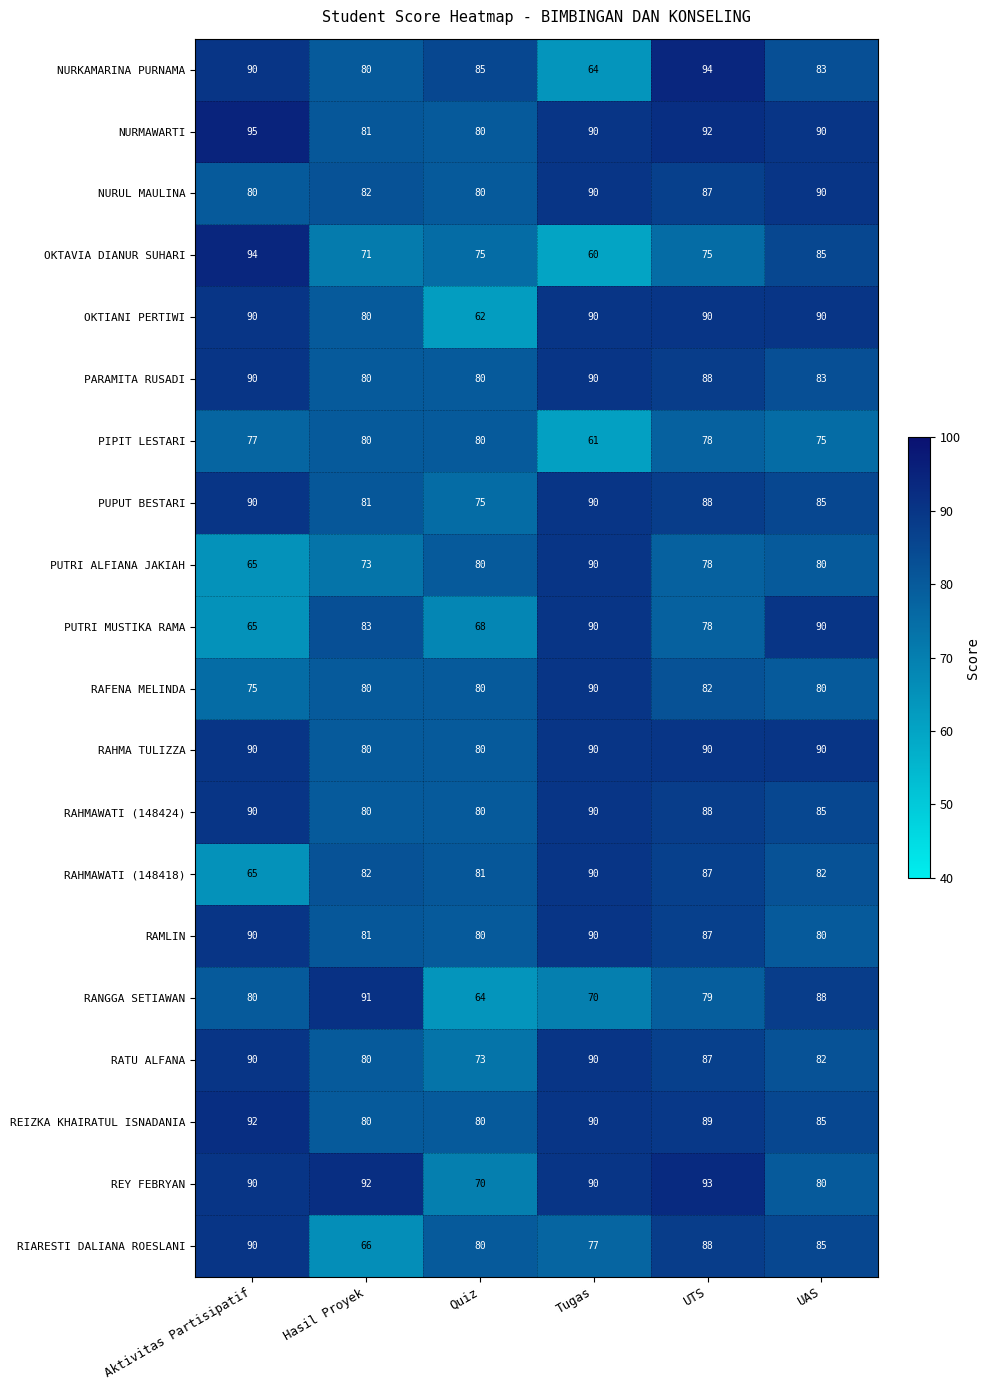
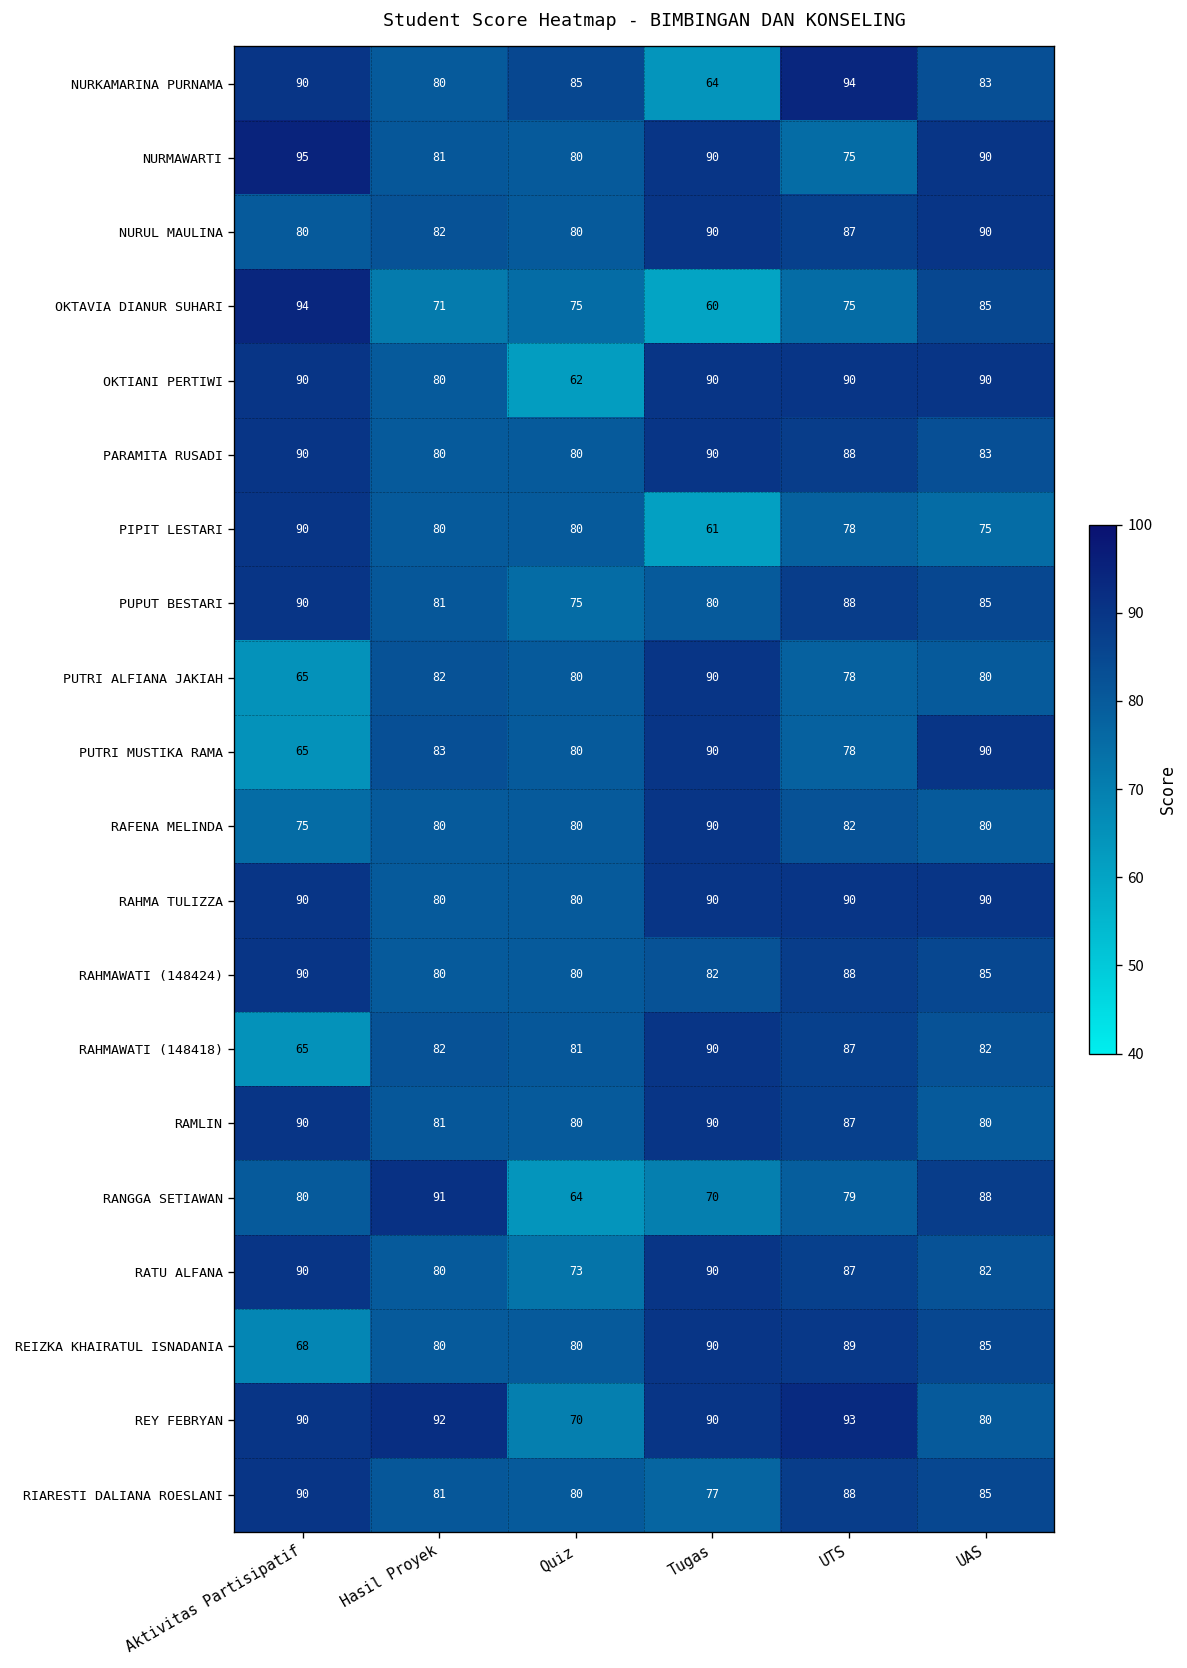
NURMAWARTI, UTS: 92 -> 75
PIPIT LESTARI, Aktivitas Partisipatif: 77 -> 90
PUPUT BESTARI, Tugas: 90 -> 80
PUTRI ALFIANA JAKIAH, Hasil Proyek: 73 -> 82
PUTRI MUSTIKA RAMA, Quiz: 68 -> 80
RAHMAWATI (148424), Tugas: 90 -> 82
REIZKA KHAIRATUL ISNADANIA, Aktivitas Partisipatif: 92 -> 68
RIARESTI DALIANA ROESLANI, Hasil Proyek: 66 -> 81
